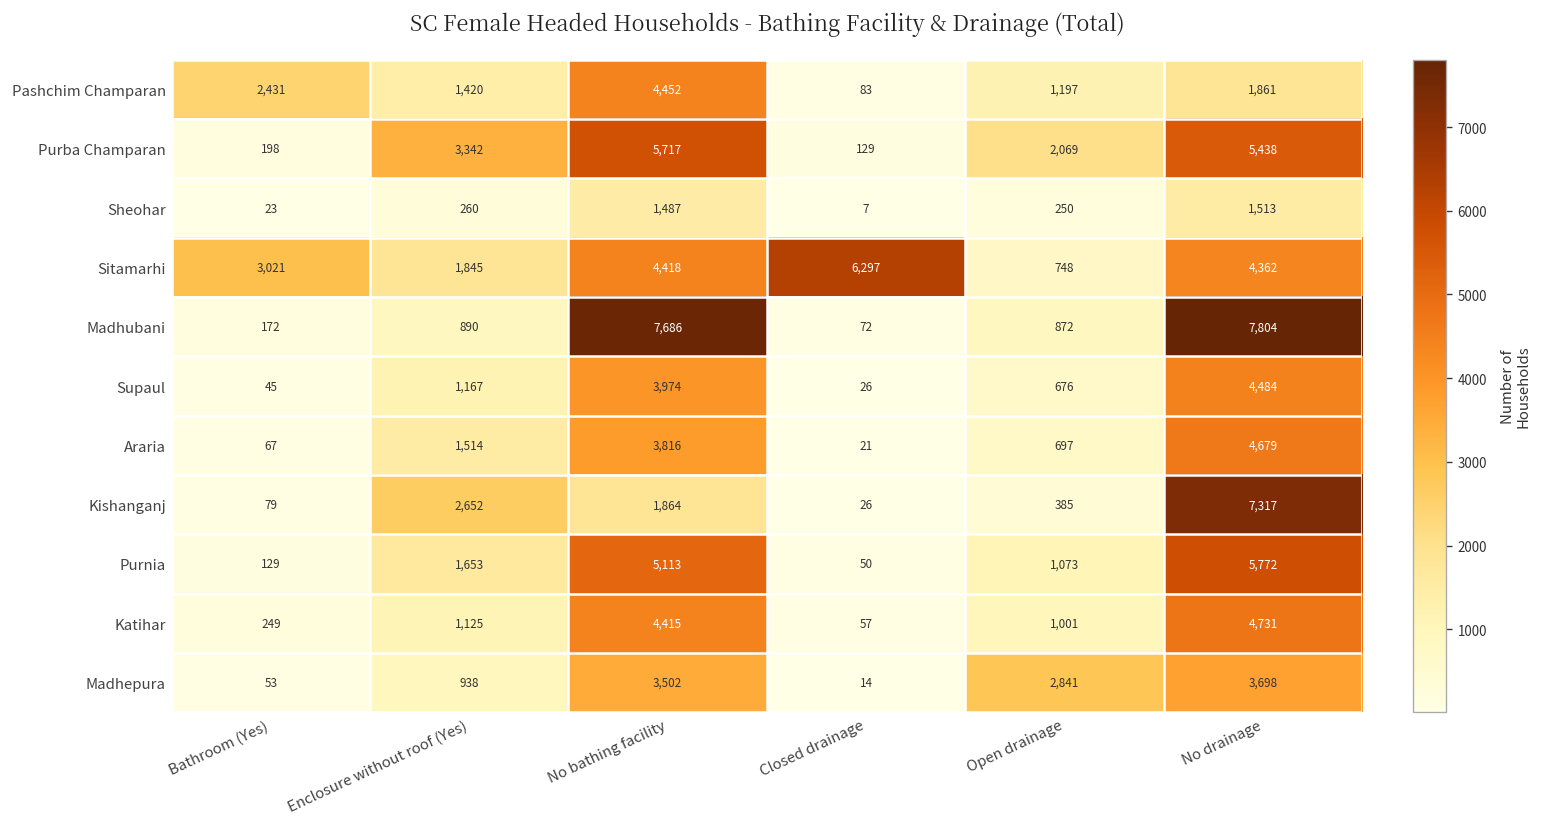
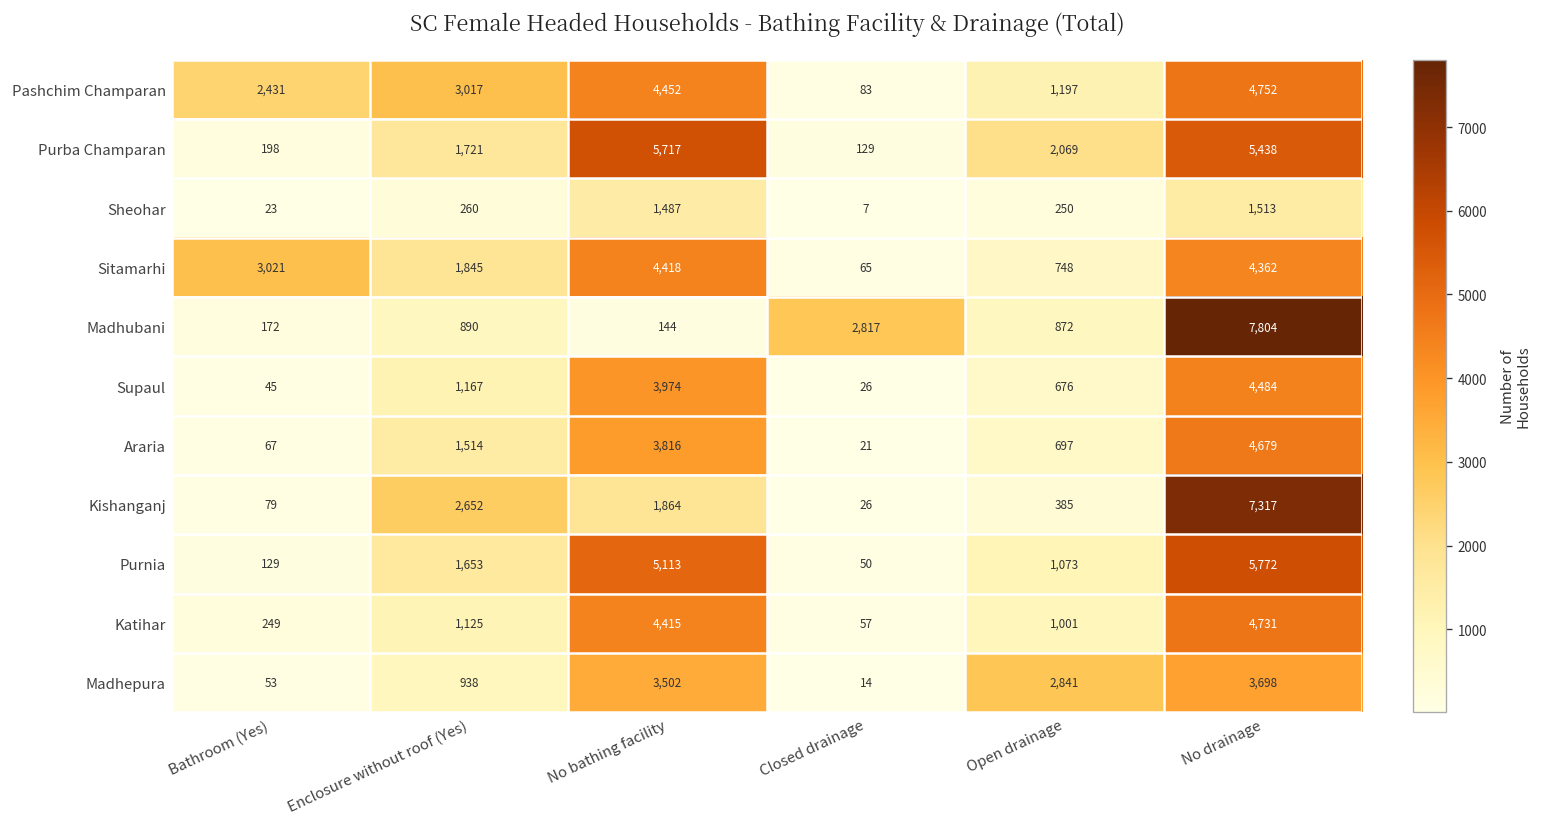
Pashchim Champaran, Enclosure without roof (Yes): 1,420 -> 3,017
Pashchim Champaran, No drainage: 1,861 -> 4,752
Purba Champaran, Enclosure without roof (Yes): 3,342 -> 1,721
Sitamarhi, Closed drainage: 6,297 -> 65
Madhubani, No bathing facility: 7,686 -> 144
Madhubani, Closed drainage: 72 -> 2,817
